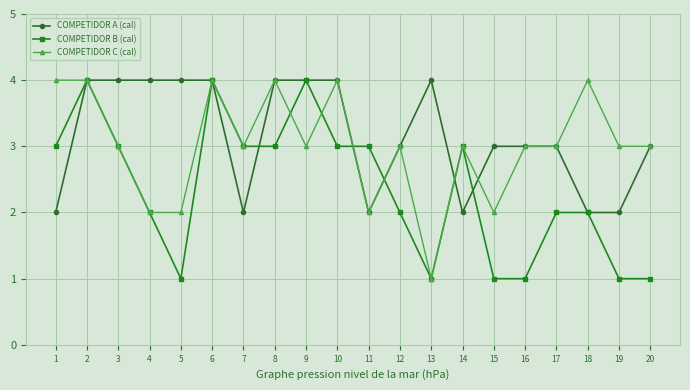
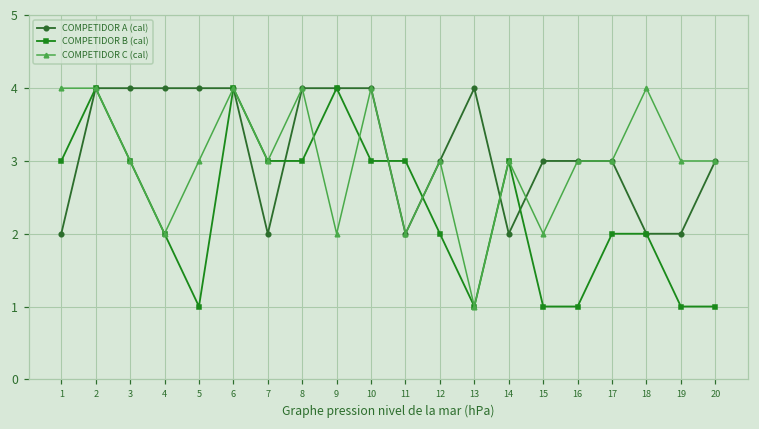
COMPETIDOR C (cal), 5: 2 -> 3
COMPETIDOR C (cal), 9: 3 -> 2
